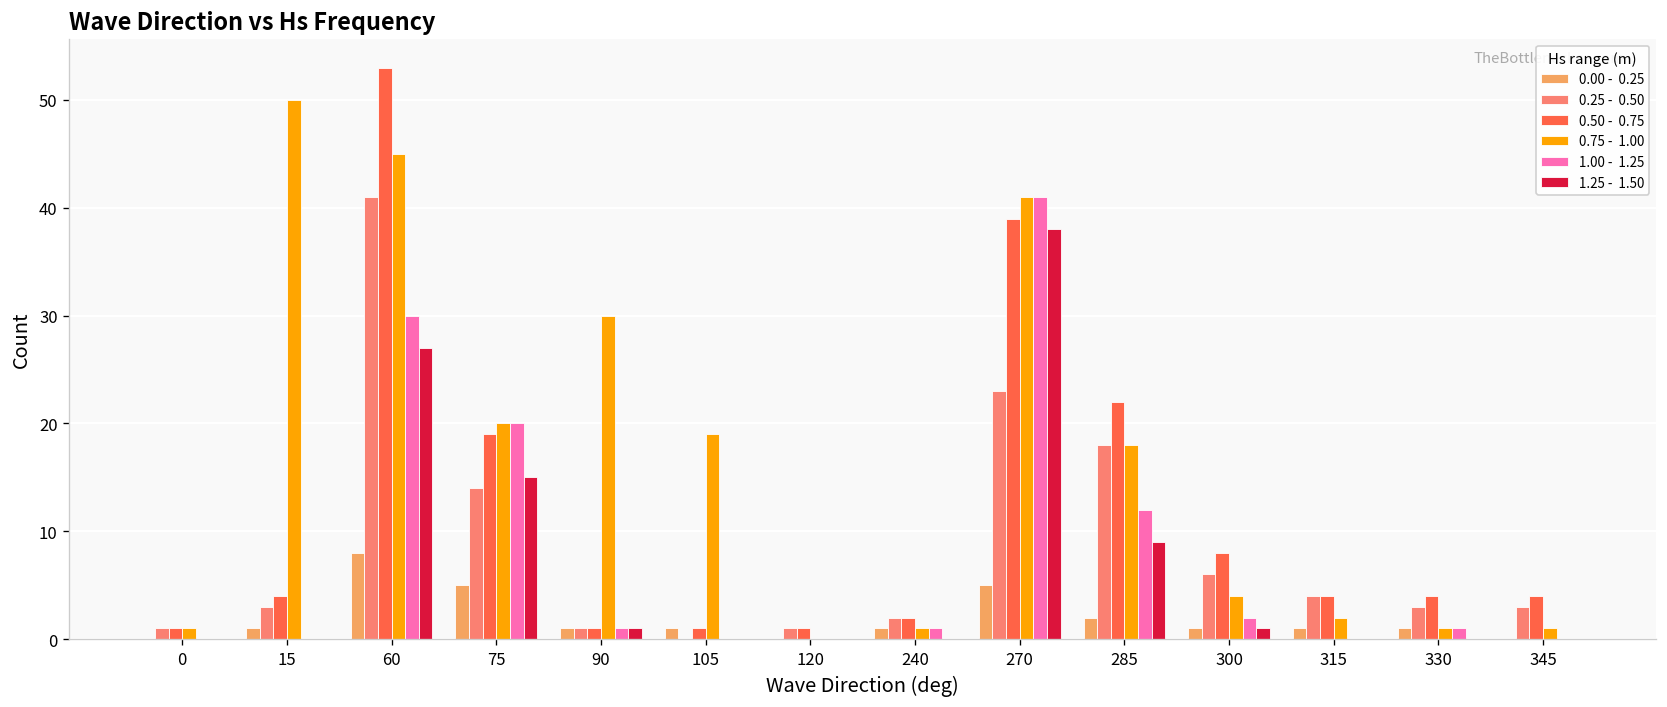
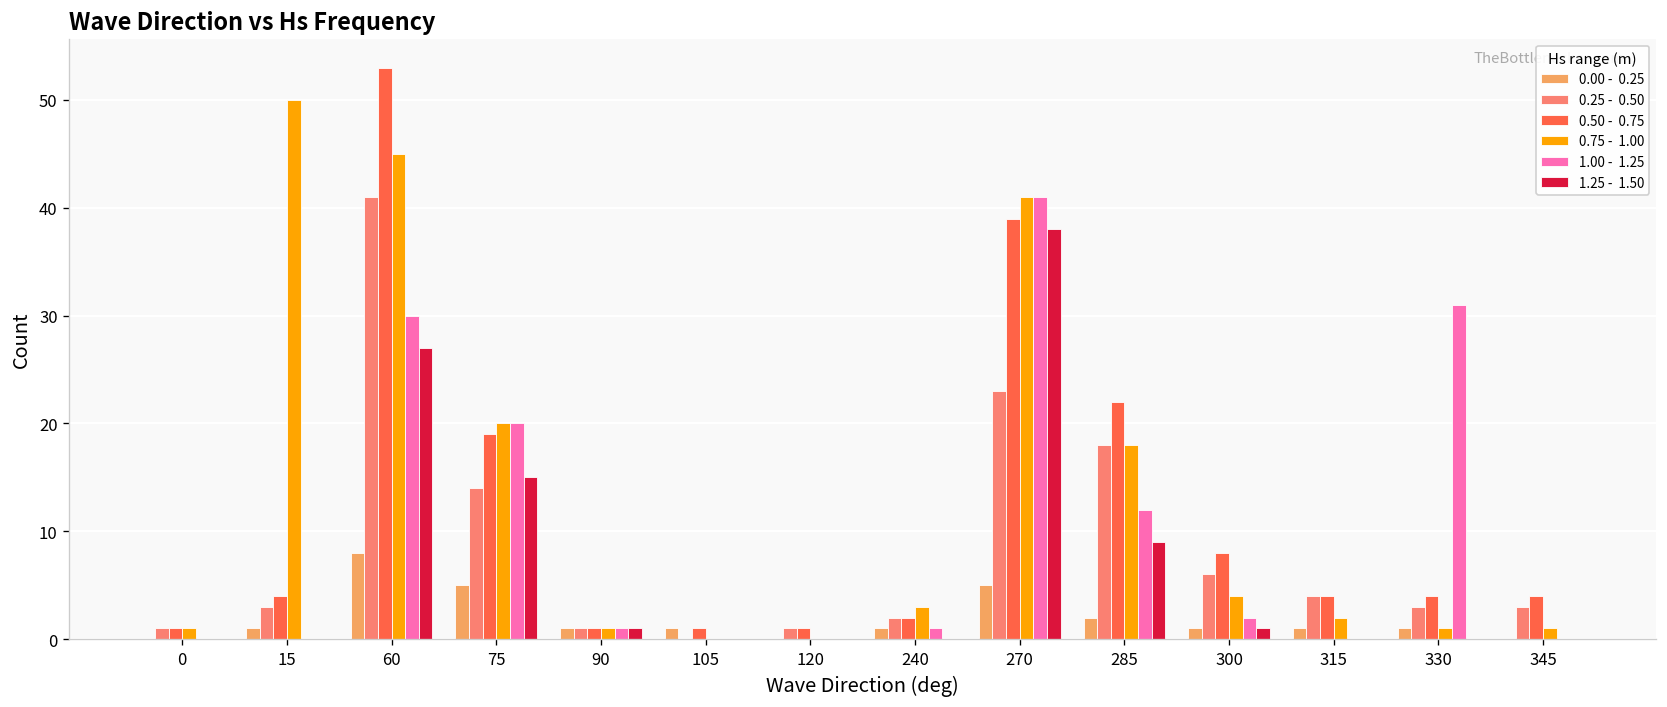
0.75 - 1.00, 90: 30 -> 1
0.75 - 1.00, 105: 19 -> 0
0.75 - 1.00, 240: 1 -> 3
1.00 - 1.25, 330: 1 -> 31
